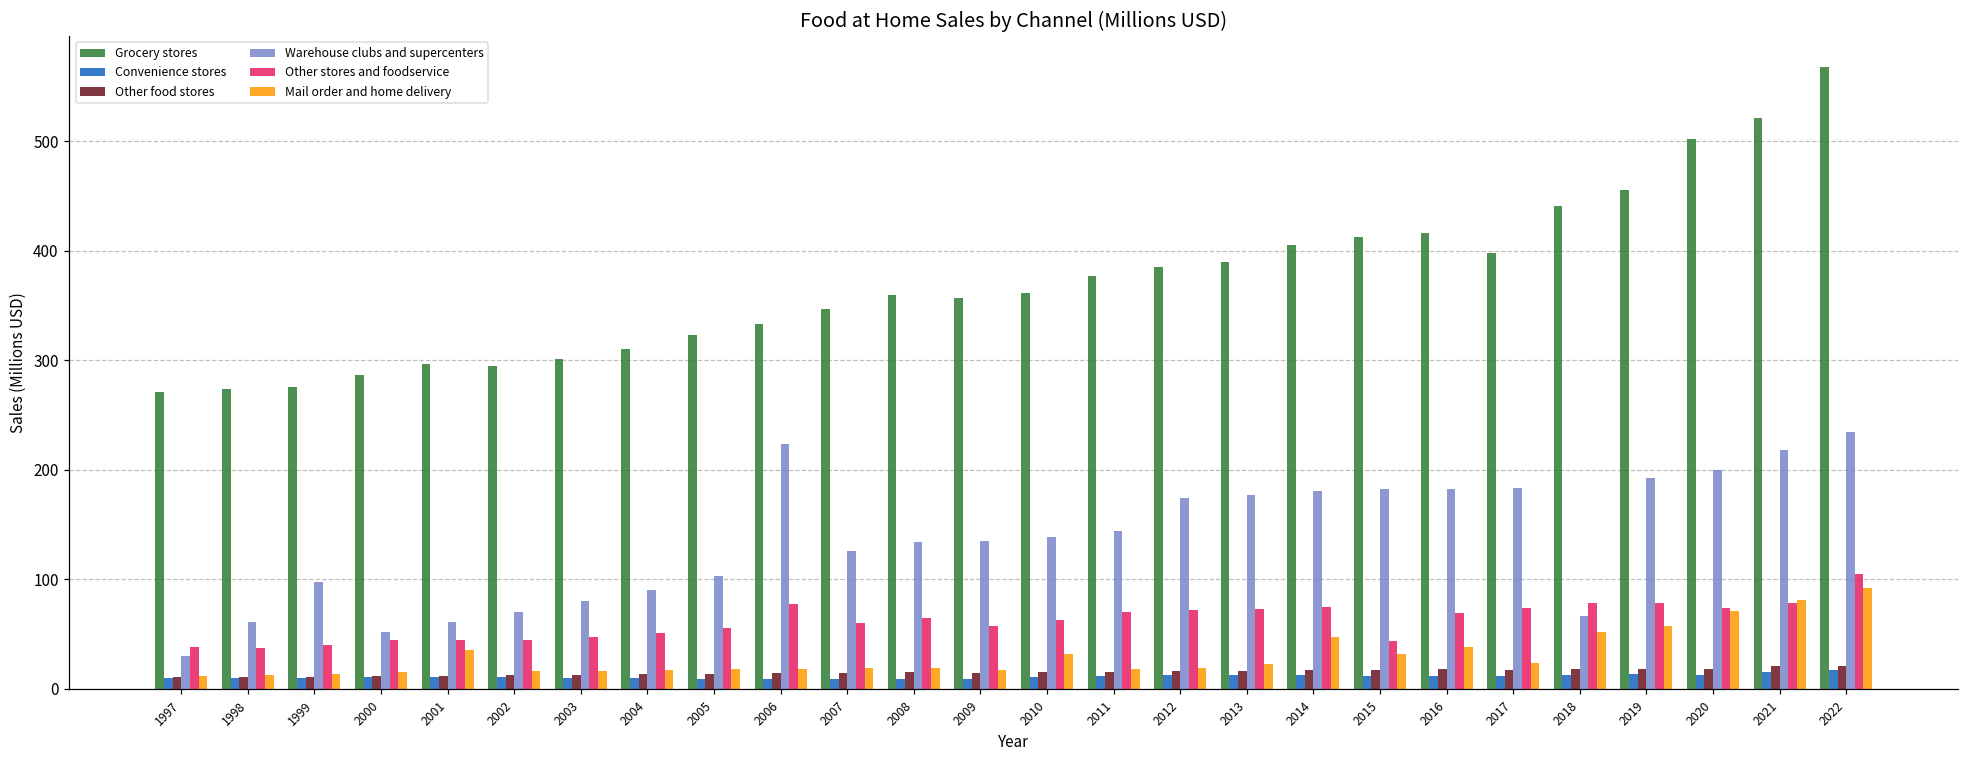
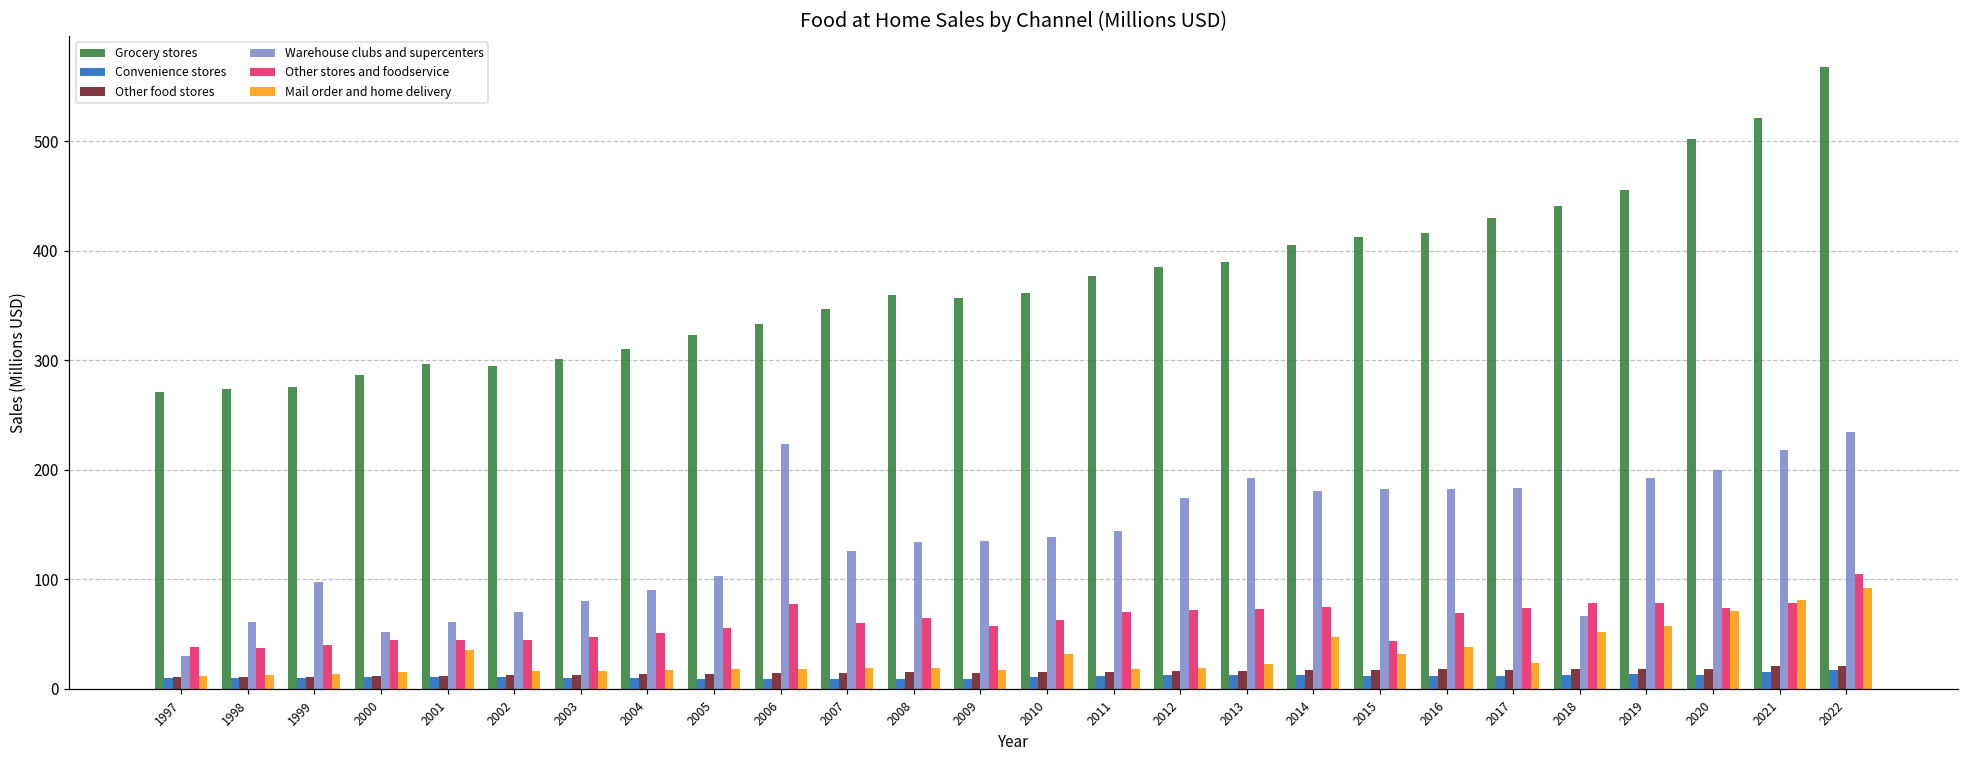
Warehouse clubs and supercenters, 2013: 180 -> 190
Grocery stores, 2017: 400 -> 430
